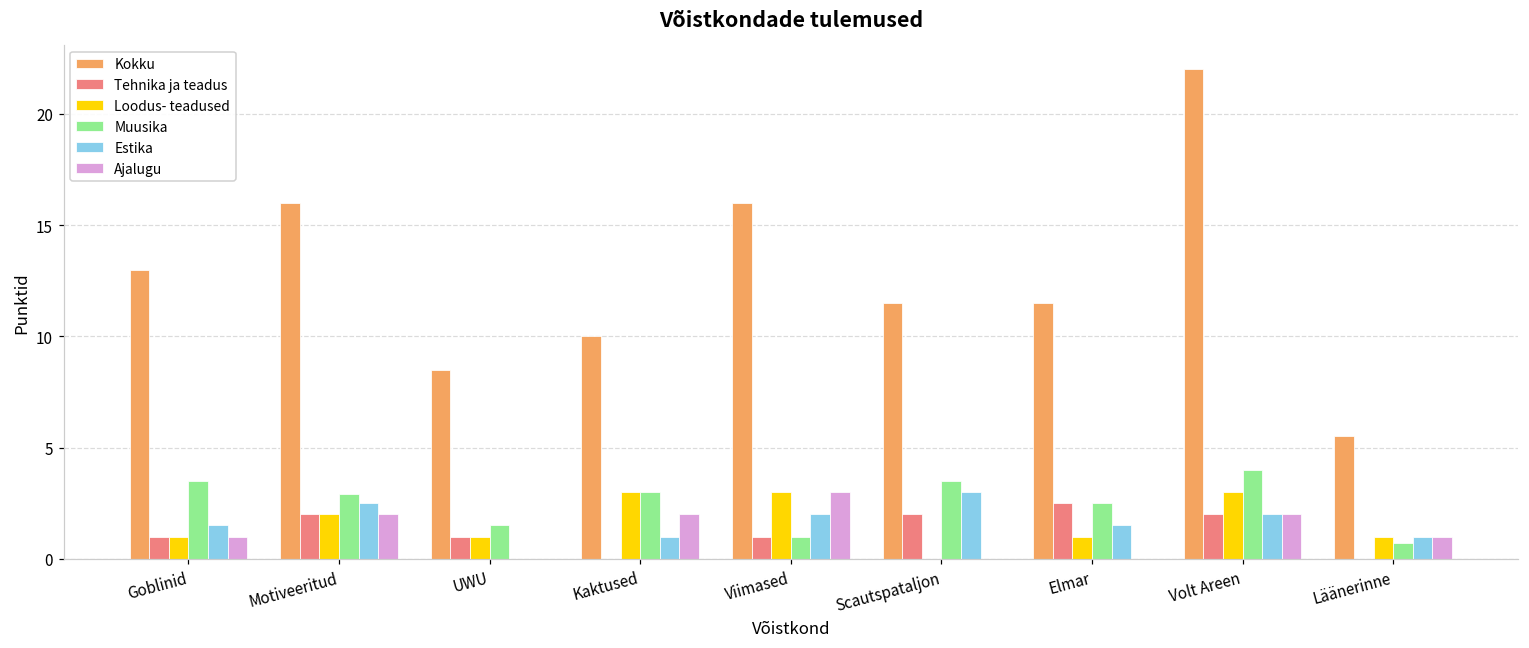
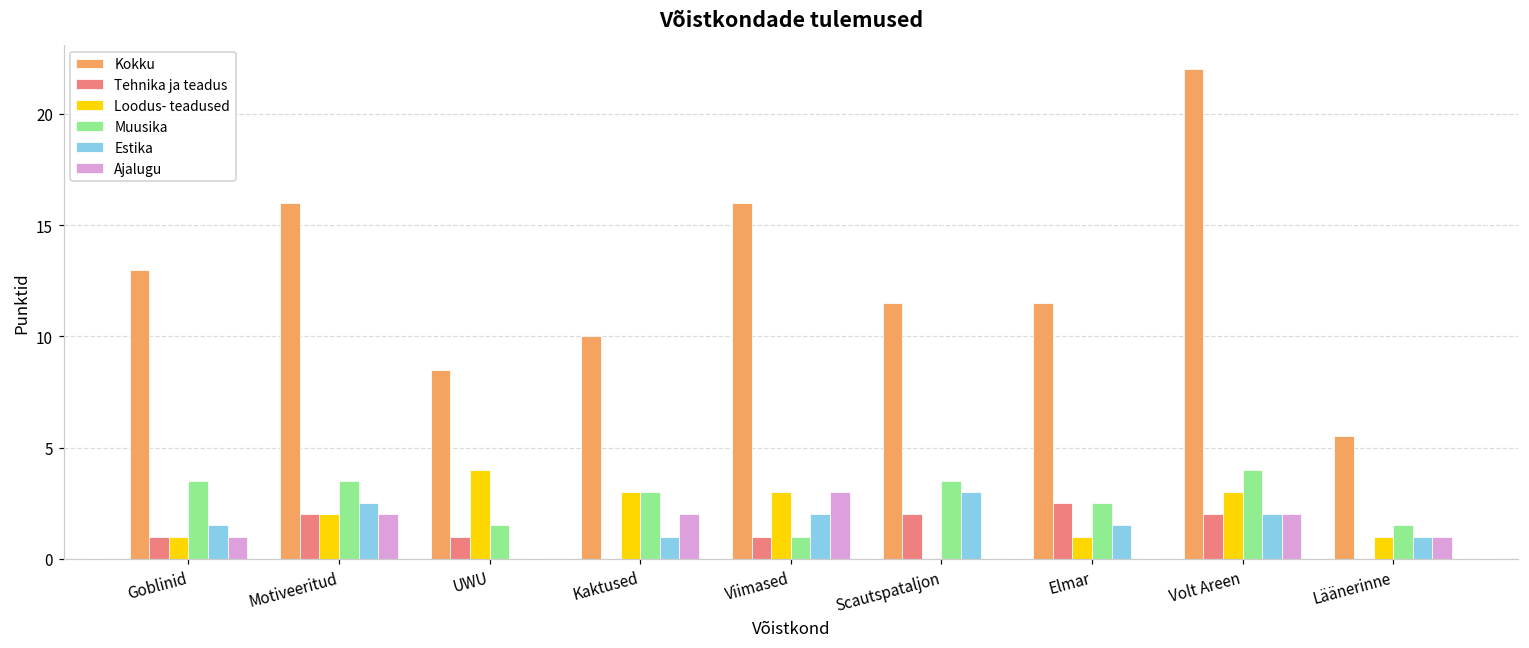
Muusika, Motiveeritud: 2.9 -> 3.5
Loodus- teadused, UWU: 1 -> 4
Muusika, Läänerinne: 0.7 -> 1.5
